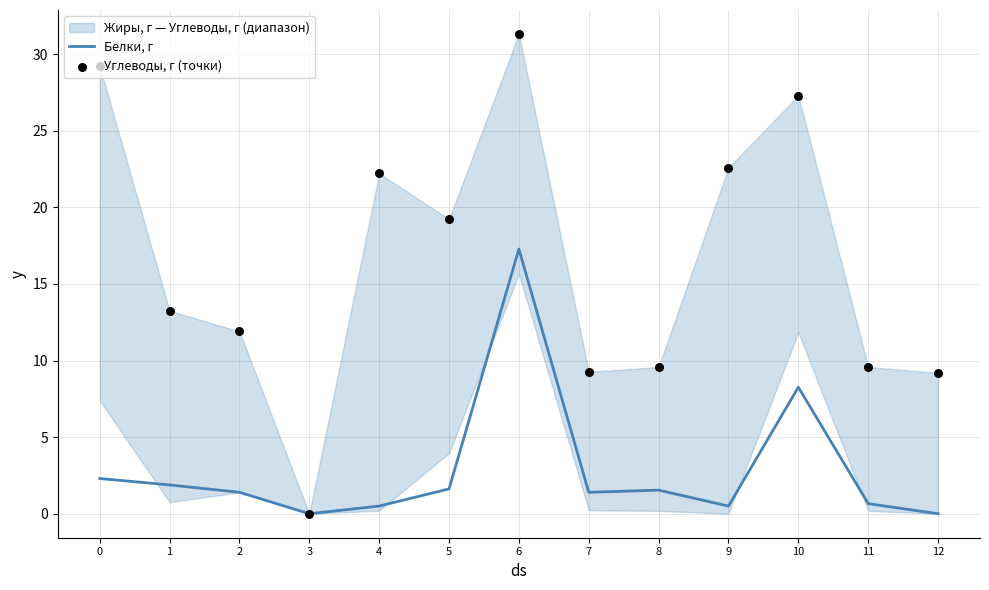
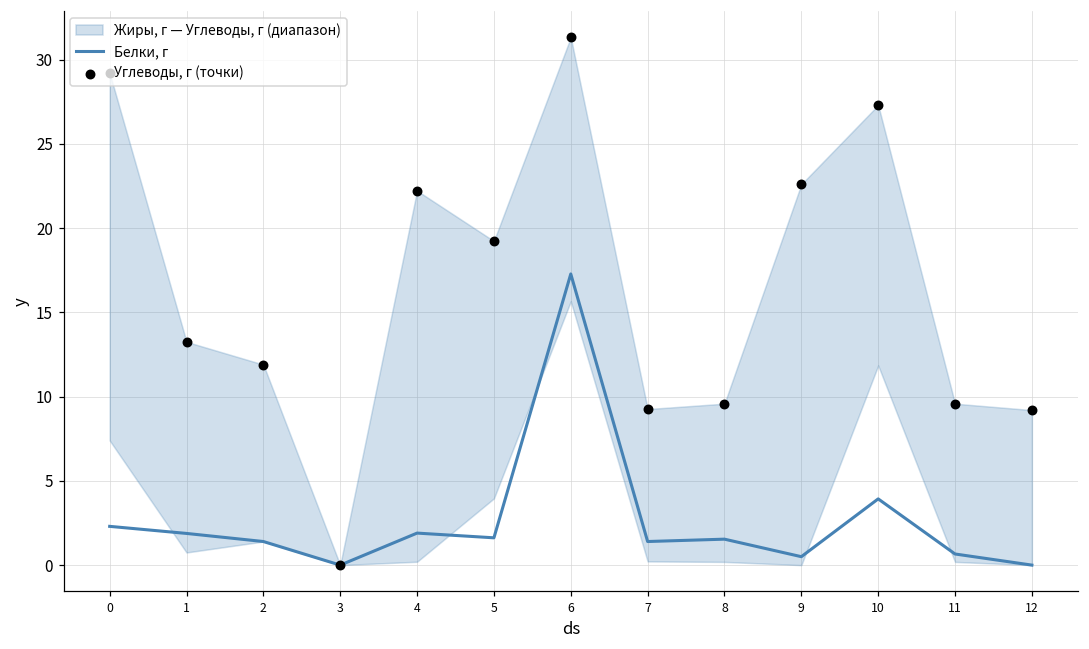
Белки, г, 4: 0.5 -> 1.9
Белки, г, 10: 8.3 -> 3.9
